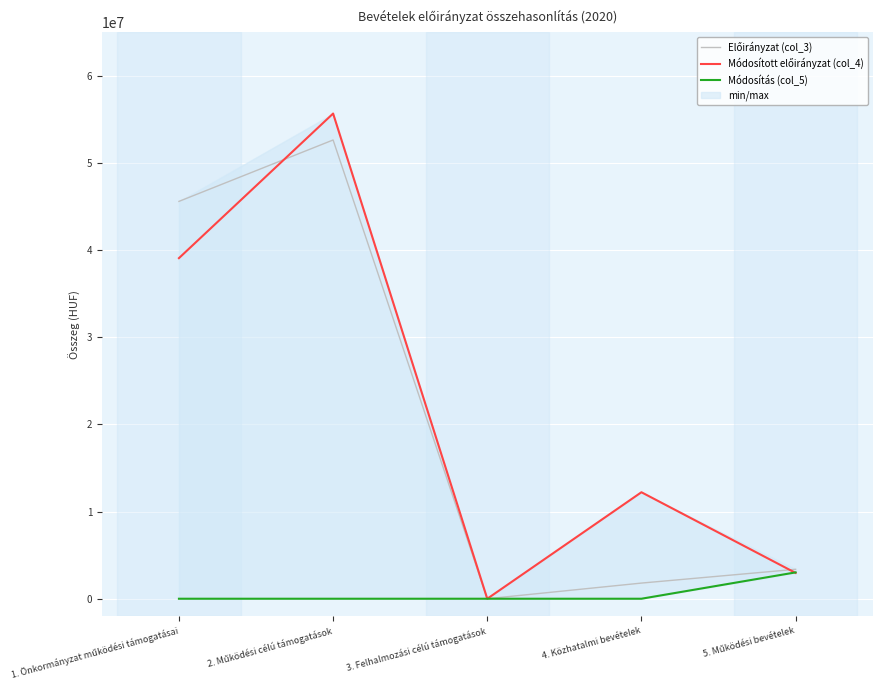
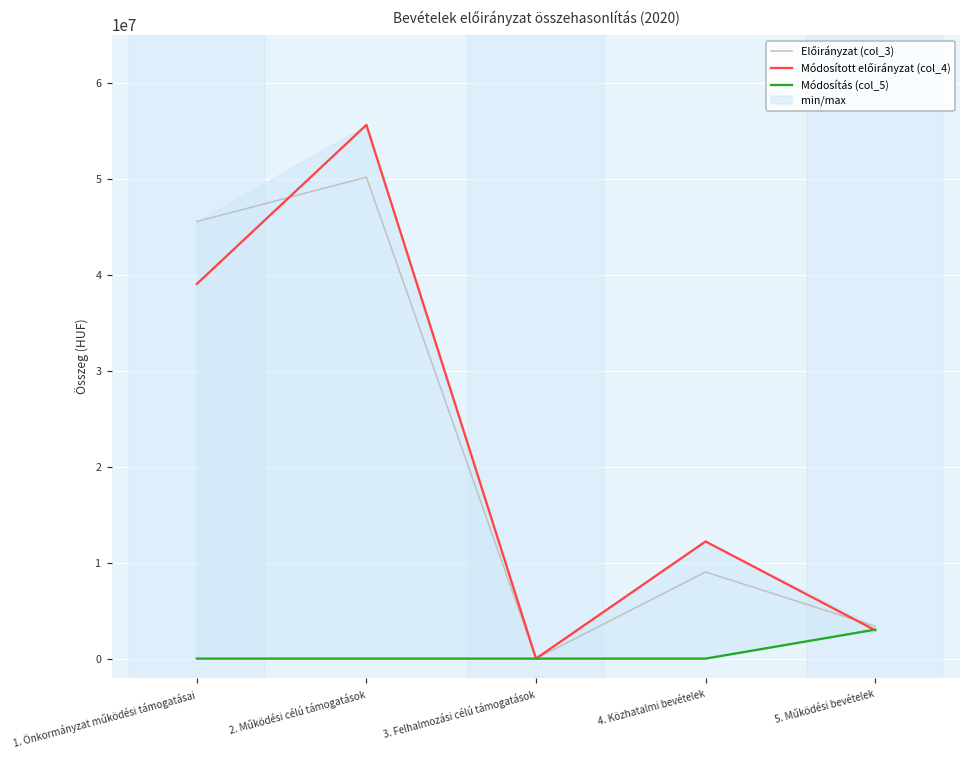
Előirányzat (col_3), 2. Működési célú támogatások: 53000000 -> 50000000
Előirányzat (col_3), 4. Közhatalmi bevételek: 2000000 -> 9000000
